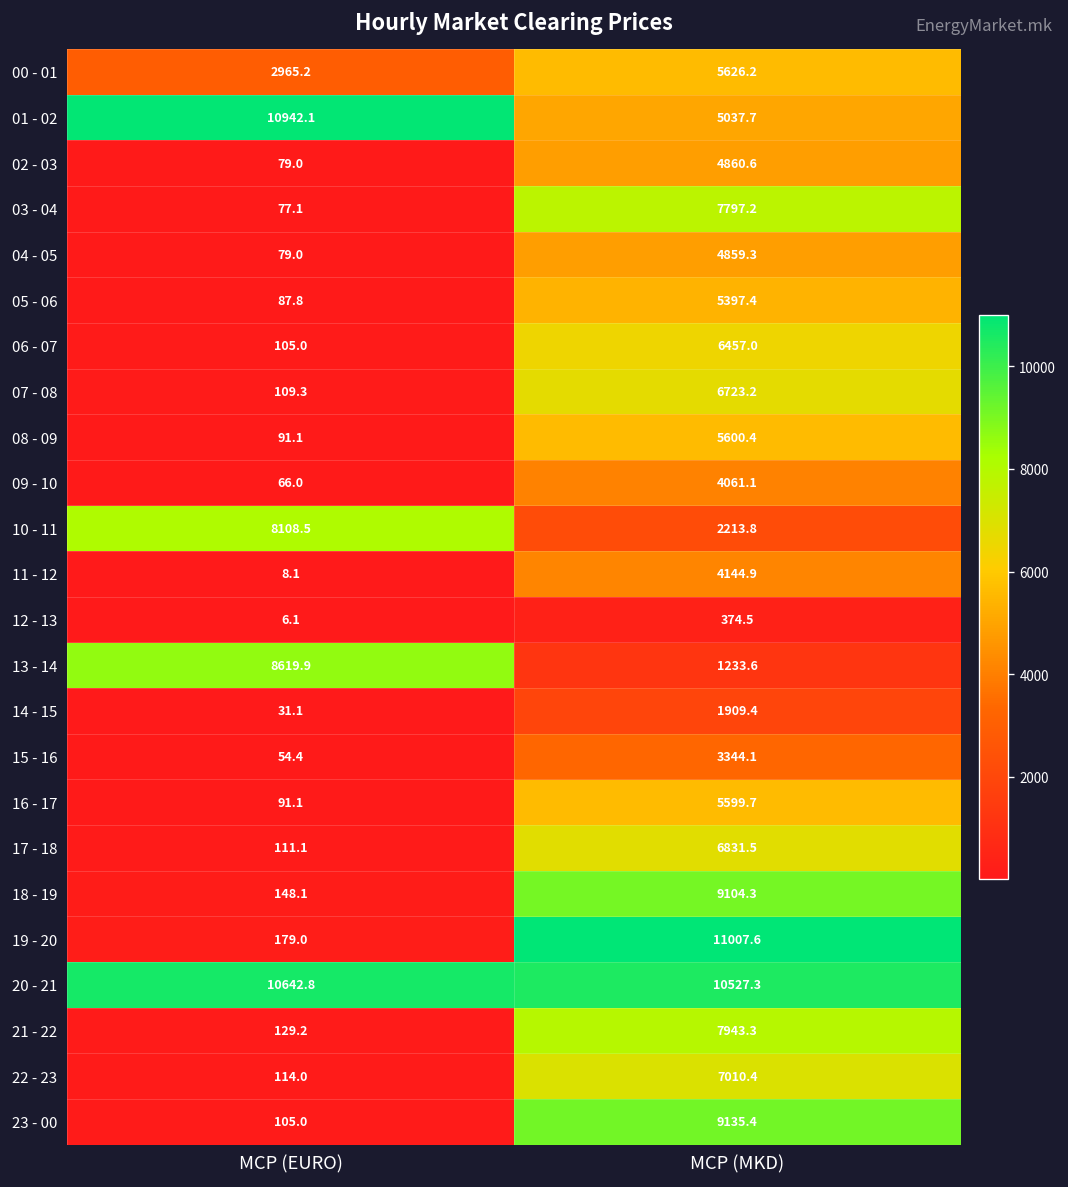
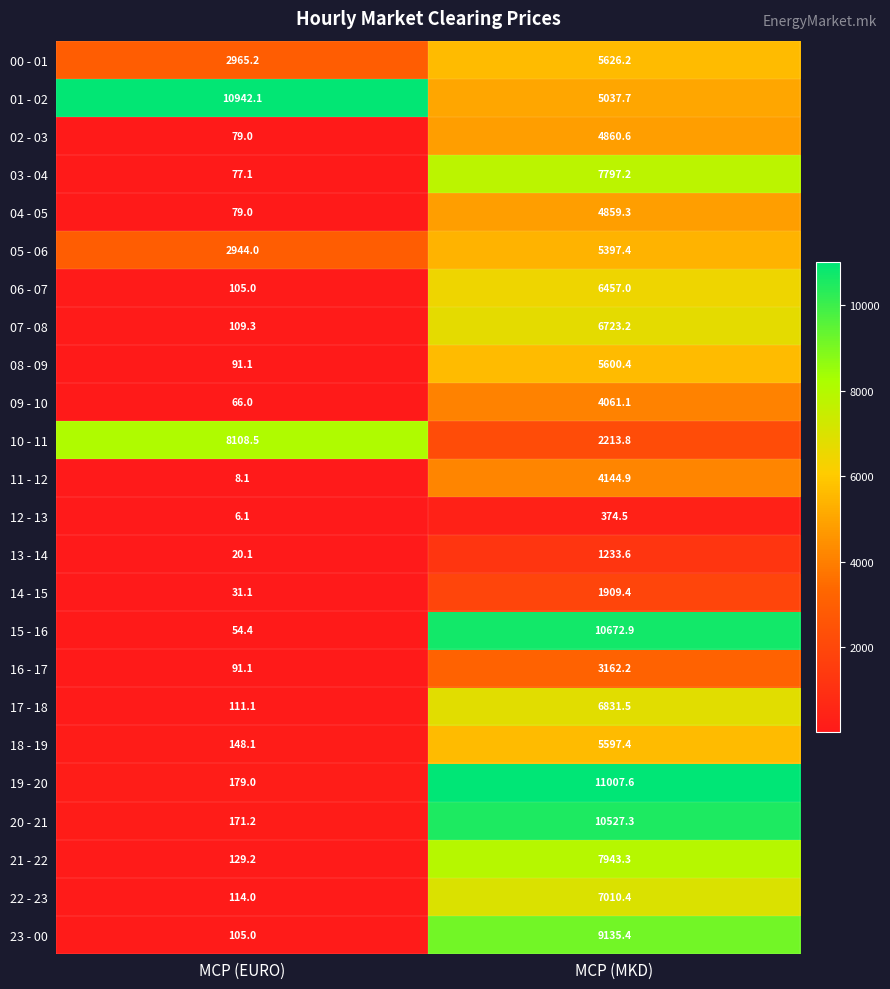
05 - 06, MCP (EURO): 87.8 -> 2944.0
13 - 14, MCP (EURO): 8619.9 -> 20.1
15 - 16, MCP (MKD): 3344.1 -> 10672.9
16 - 17, MCP (MKD): 5599.7 -> 3162.2
18 - 19, MCP (MKD): 9104.3 -> 5597.4
20 - 21, MCP (EURO): 10642.8 -> 171.2
